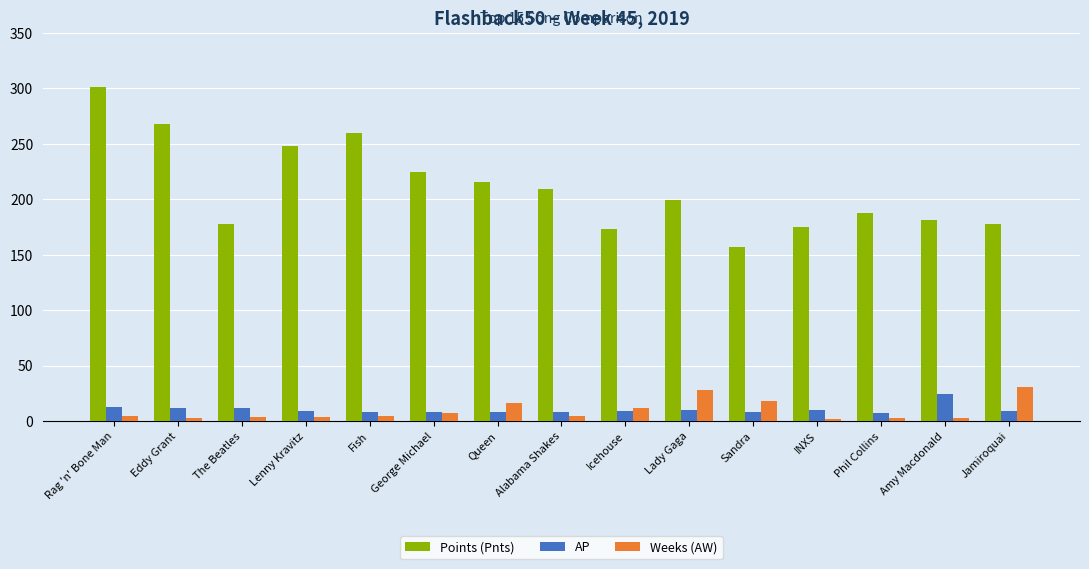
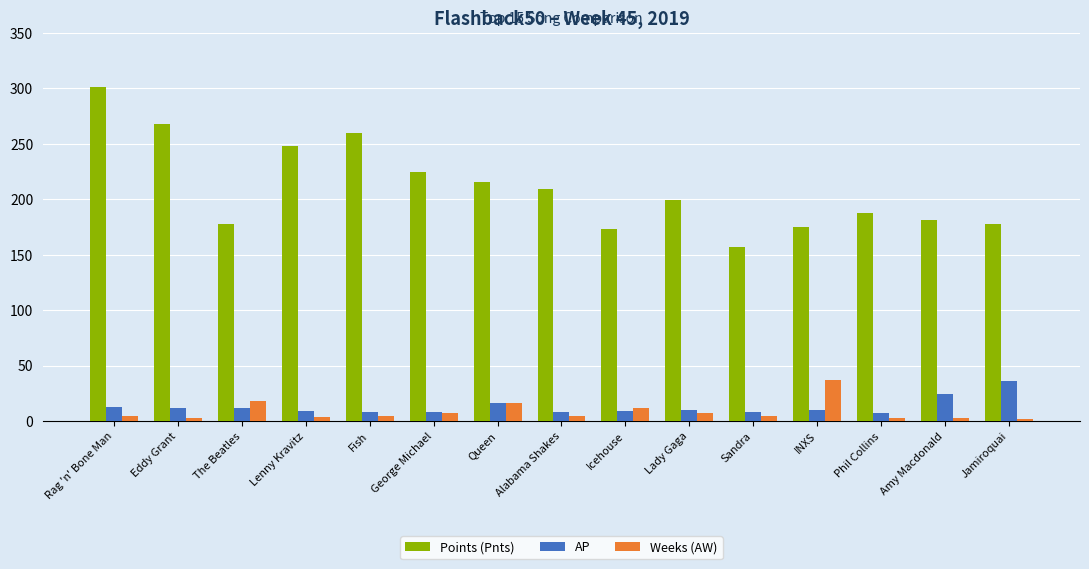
Weeks (AW), The Beatles: 4 -> 18
AP, Queen: 8 -> 16
Weeks (AW), Lady Gaga: 28 -> 7
Weeks (AW), Sandra: 18 -> 5
Weeks (AW), INXS: 2 -> 37
AP, Jamiroquai: 9 -> 36
Weeks (AW), Jamiroquai: 31 -> 2
